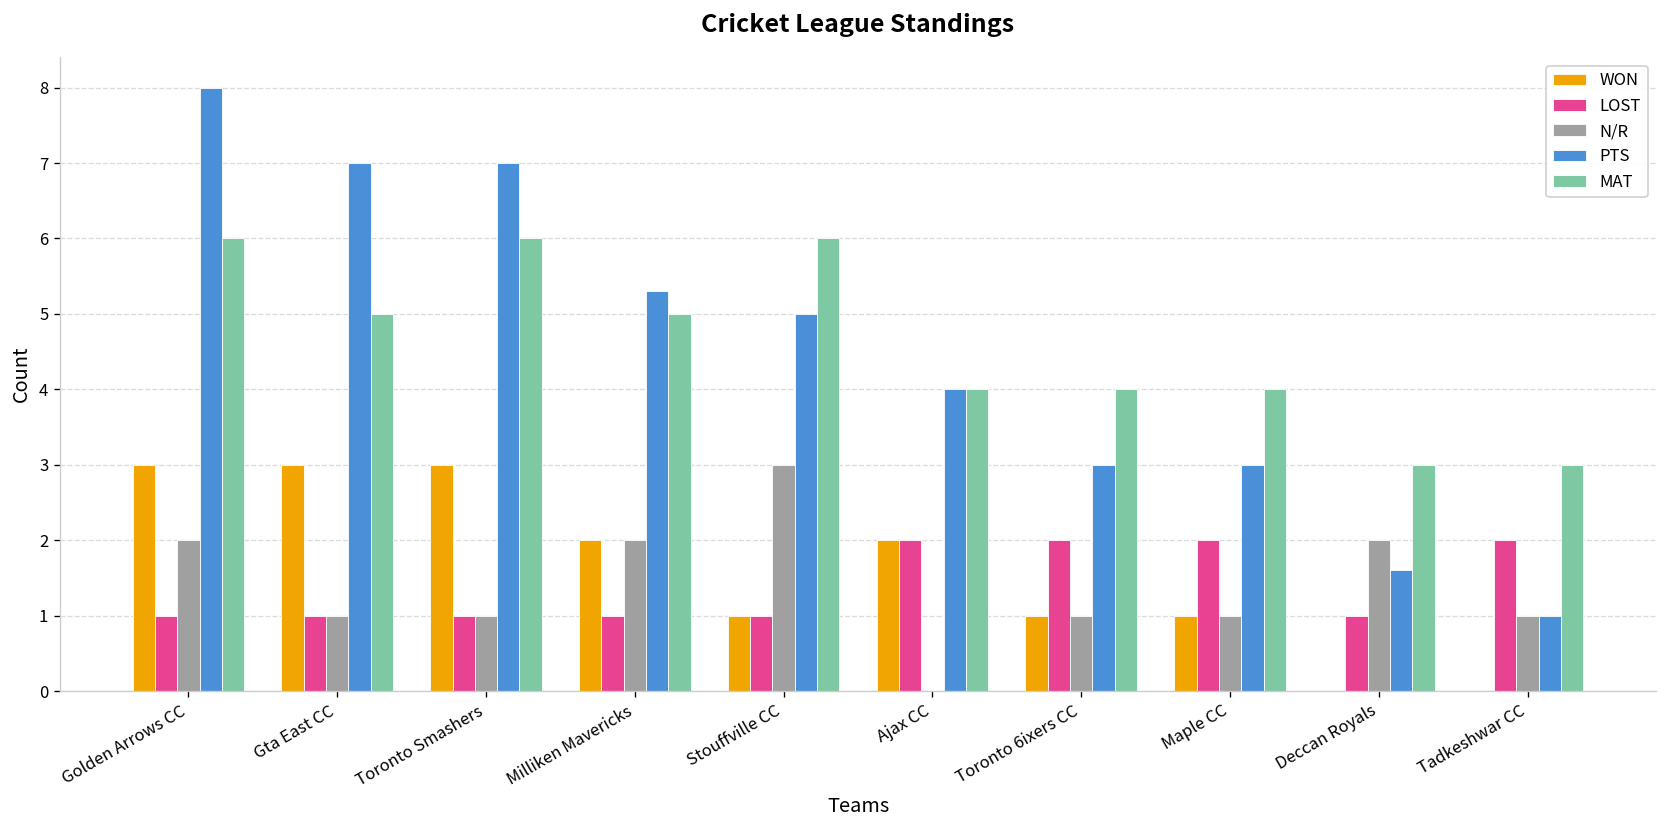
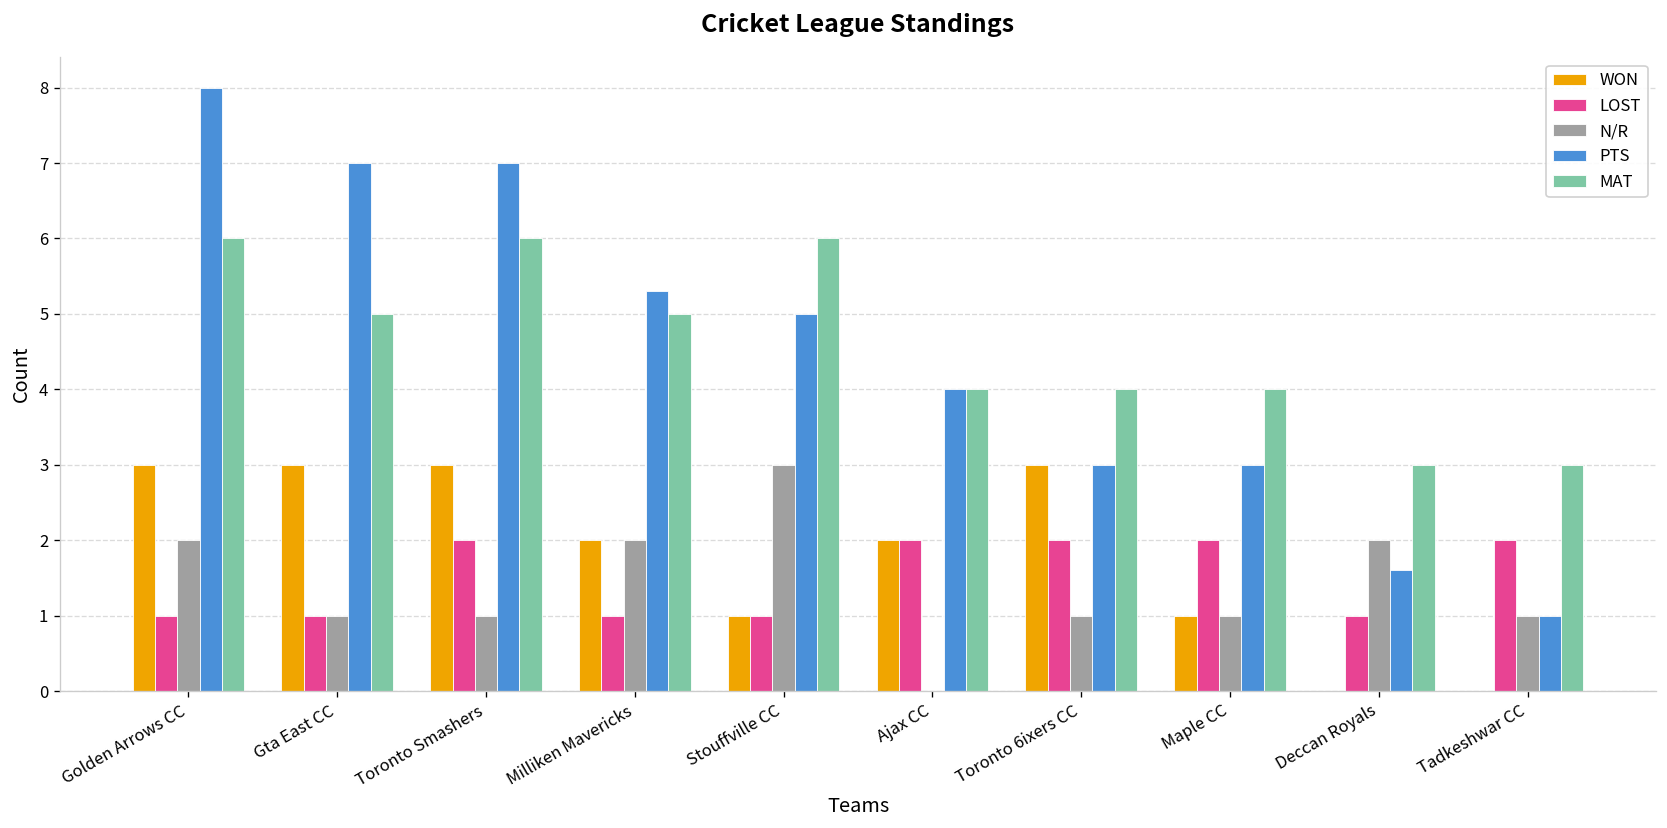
LOST, Toronto Smashers: 1 -> 2
WON, Toronto 6ixers CC: 1 -> 3
